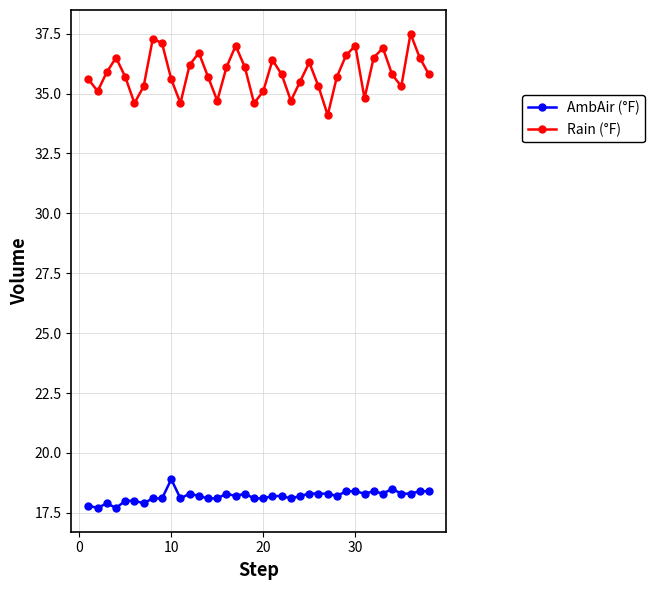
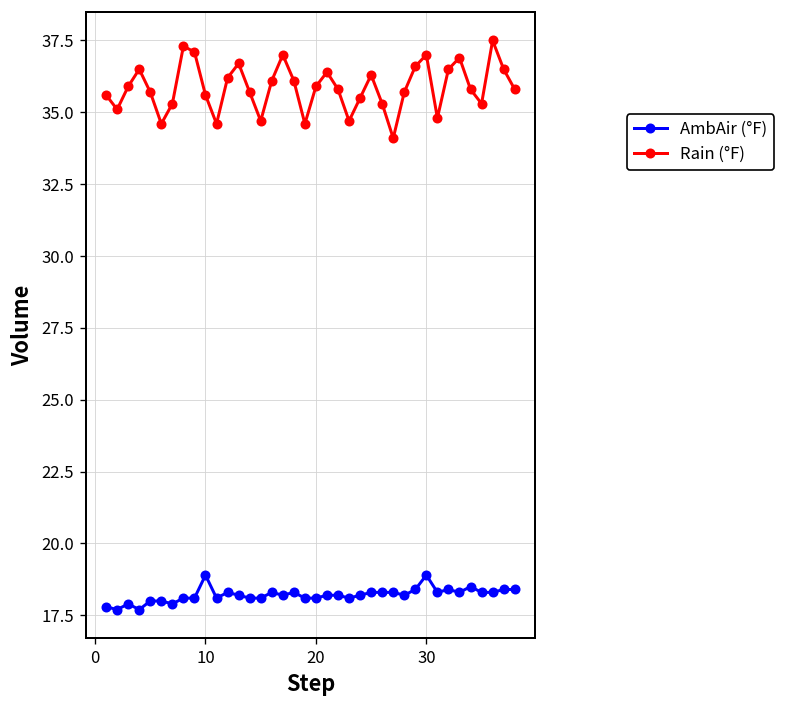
Rain (°F), 20: 35.1 -> 35.9
AmbAir (°F), 30: 18.4 -> 18.9
